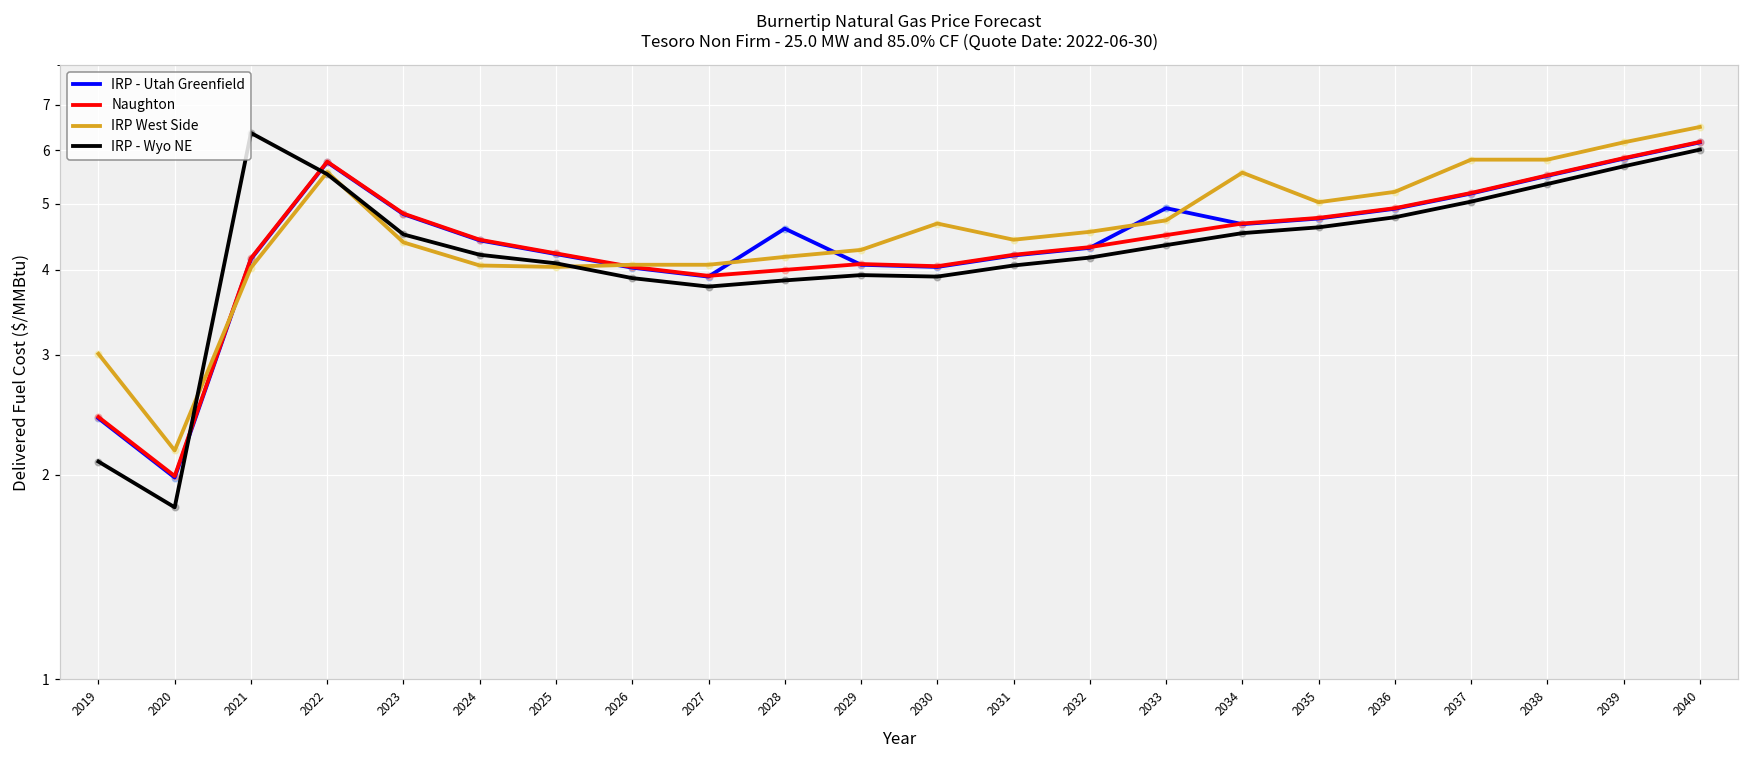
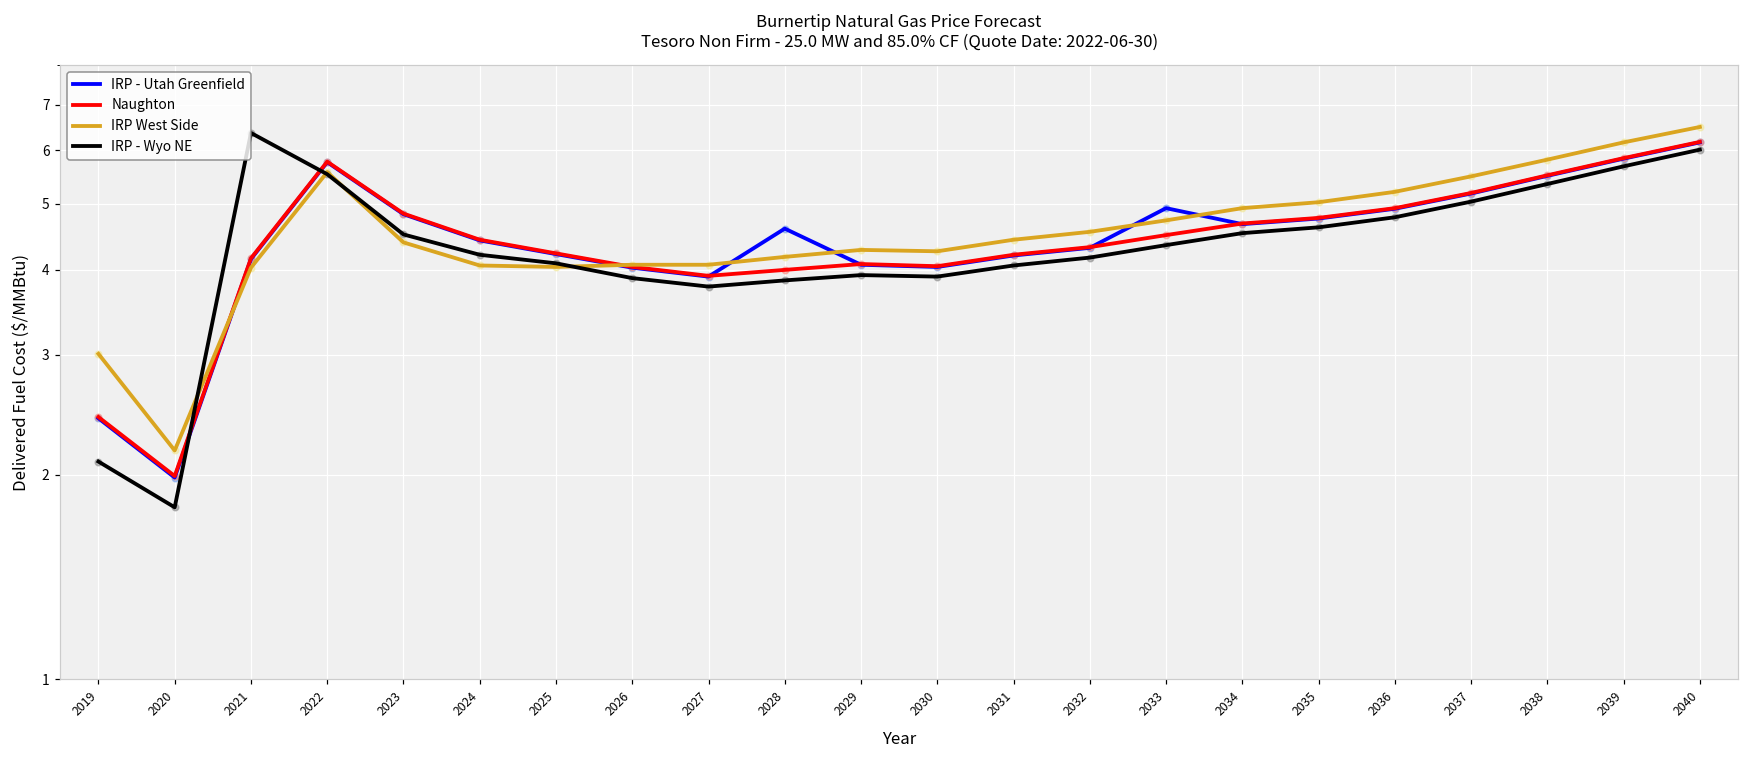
IRP West Side, 2030: 4.7 -> 4.3
IRP West Side, 2034: 5.6 -> 4.9
IRP West Side, 2037: 5.8 -> 5.5
